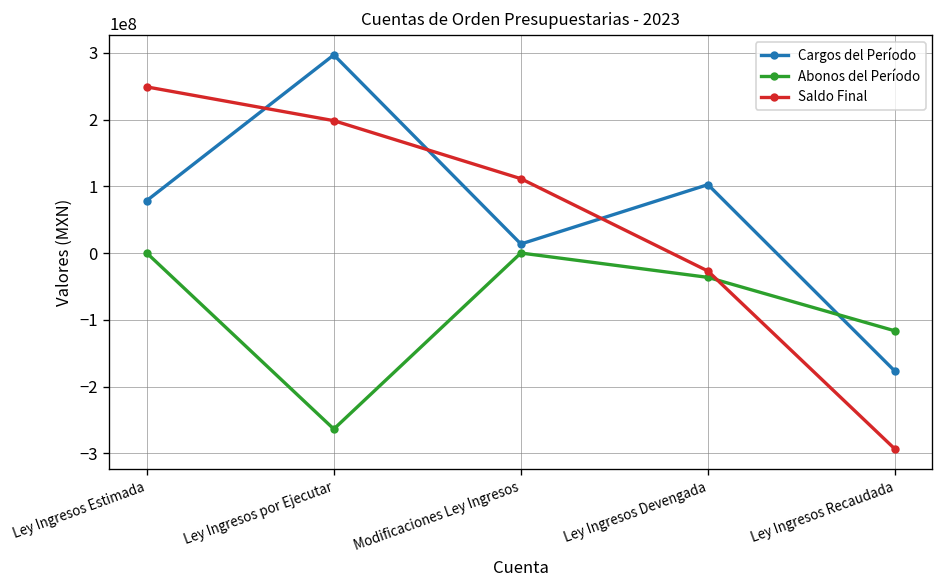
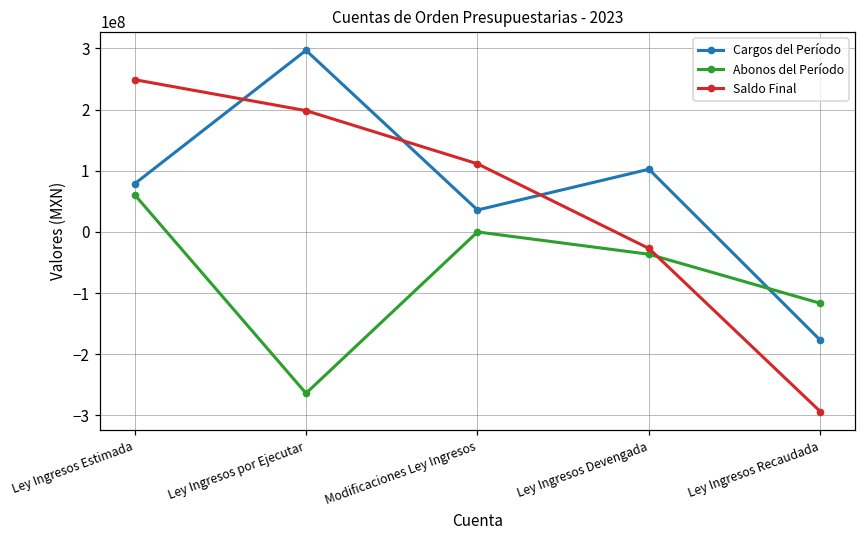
Abonos del Período, Ley Ingresos Estimada: 0 -> 60000000
Cargos del Período, Modificaciones Ley Ingresos: 10000000 -> 40000000
